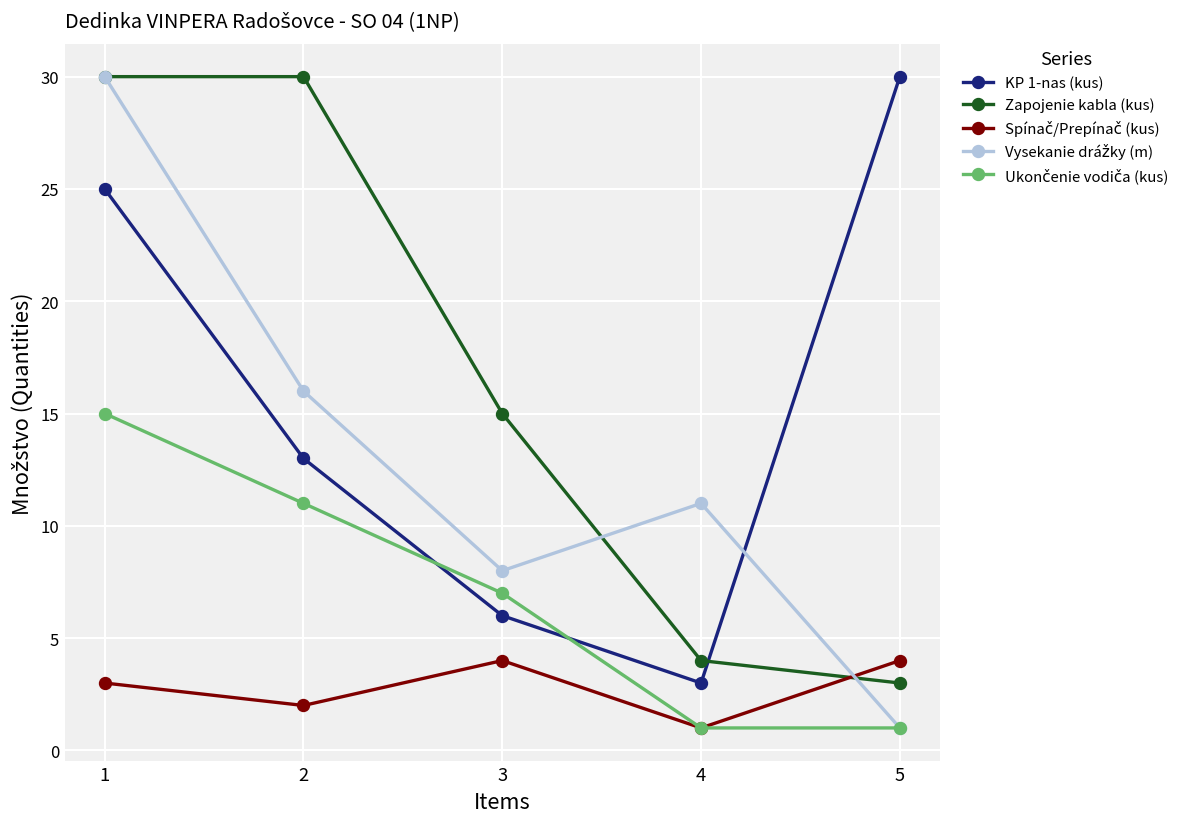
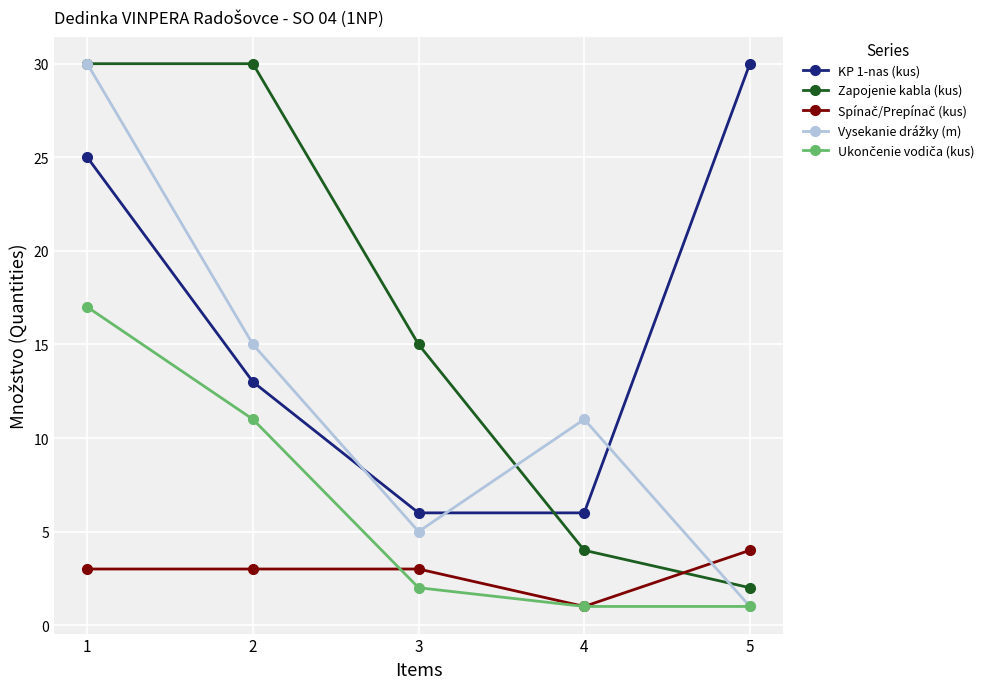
Ukončenie vodiča (kus), 1: 15 -> 17
Spínač/Prepínač (kus), 2: 2 -> 3
Vysekanie drážky (m), 2: 16 -> 15
Spínač/Prepínač (kus), 3: 4 -> 3
Vysekanie drážky (m), 3: 8 -> 5
Ukončenie vodiča (kus), 3: 7 -> 2
KP 1-nas (kus), 4: 3 -> 6
Zapojenie kabla (kus), 5: 3 -> 2
